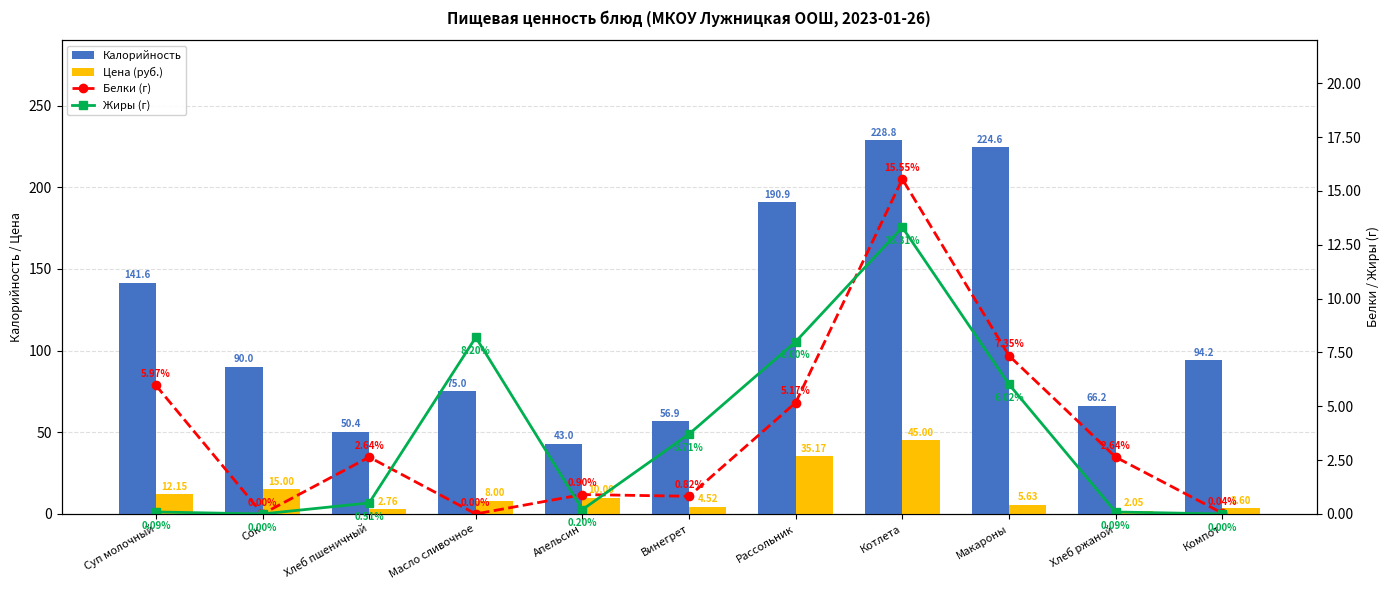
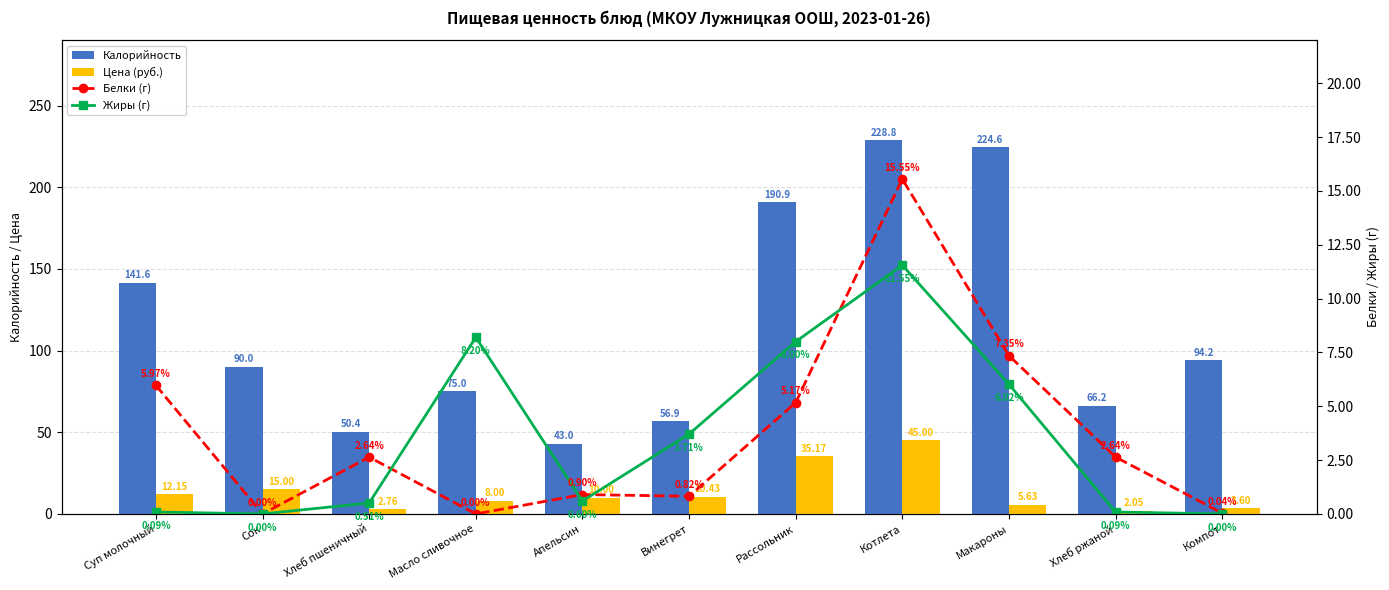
Цена (руб.), Винегрет: 4.52 -> 10.43
Жиры (г), Апельсин: 0.20% -> 0.60%
Жиры (г), Котлета: 13.31% -> 11.55%
